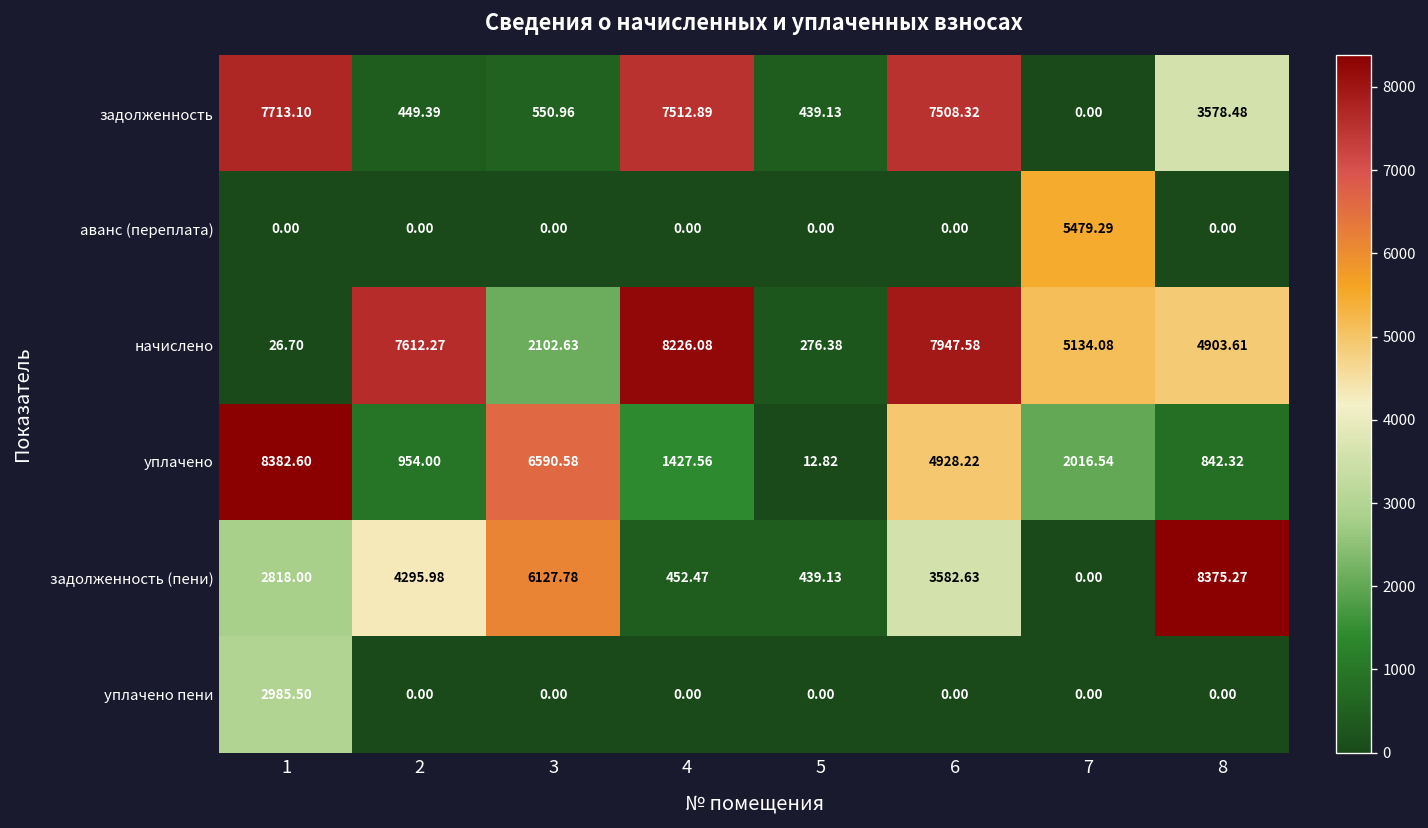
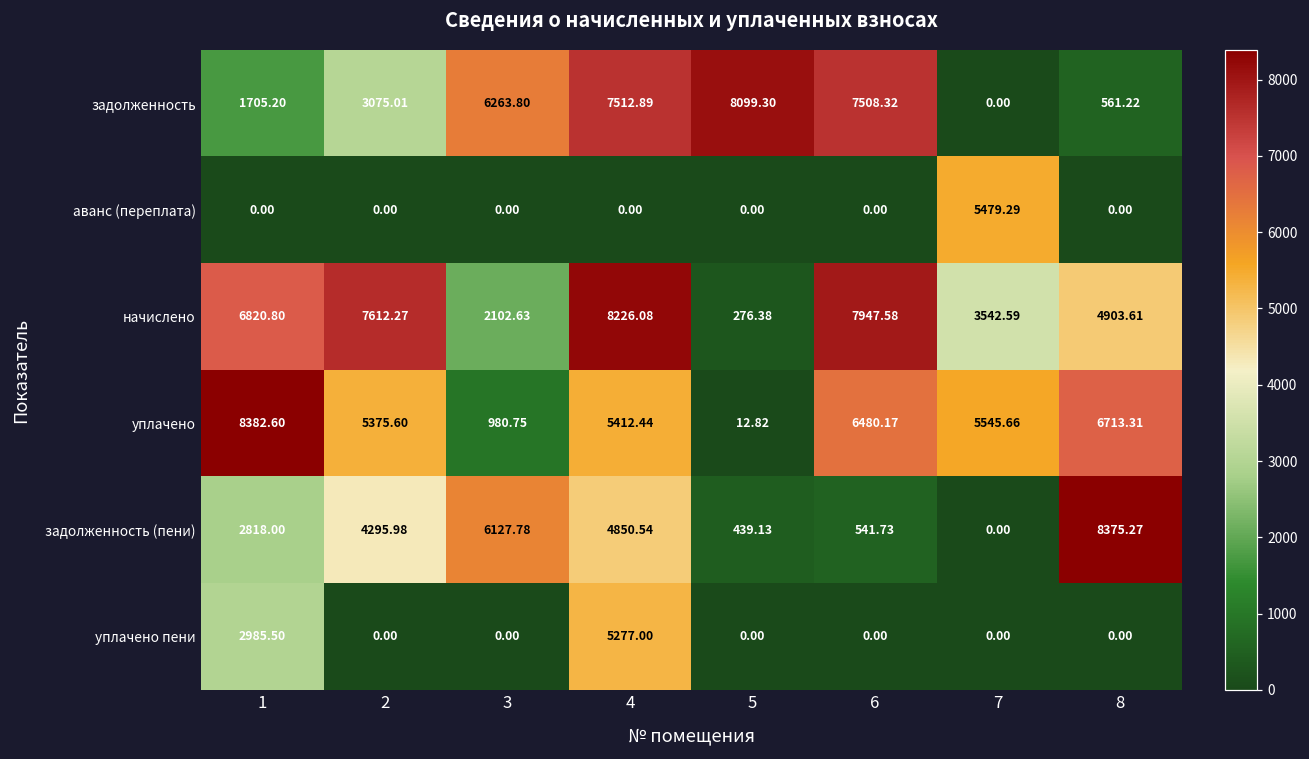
задолженность, 1: 7713.10 -> 1705.20
задолженность, 2: 449.39 -> 3075.01
задолженность, 3: 550.96 -> 6263.80
задолженность, 5: 439.13 -> 8099.30
задолженность, 8: 3578.48 -> 561.22
начислено, 1: 26.70 -> 6820.80
начислено, 7: 5134.08 -> 3542.59
уплачено, 2: 954.00 -> 5375.60
уплачено, 3: 6590.58 -> 980.75
уплачено, 4: 1427.56 -> 5412.44
уплачено, 6: 4928.22 -> 6480.17
уплачено, 7: 2016.54 -> 5545.66
уплачено, 8: 842.32 -> 6713.31
задолженность (пени), 4: 452.47 -> 4850.54
задолженность (пени), 6: 3582.63 -> 541.73
уплачено пени, 4: 0.00 -> 5277.00
